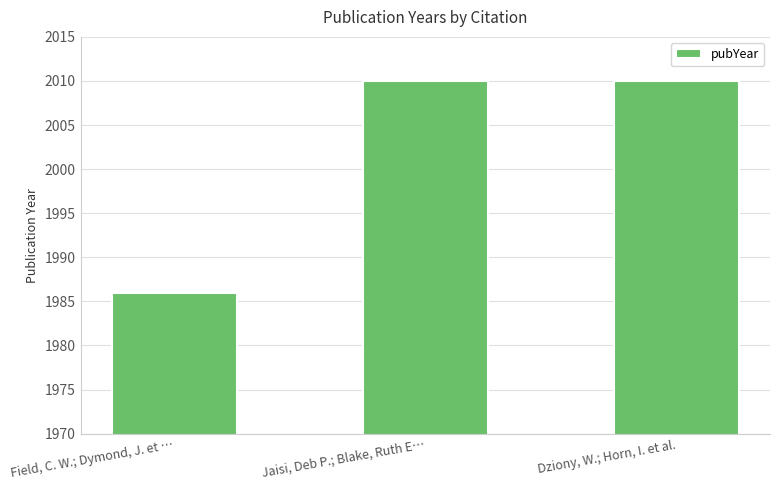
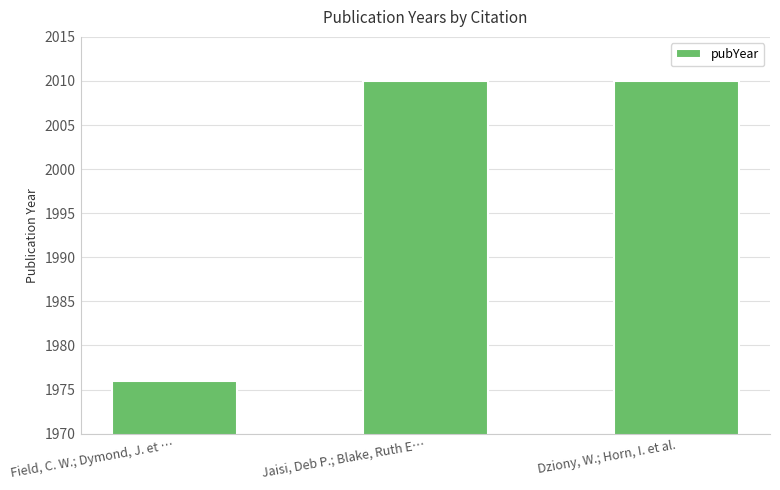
Field, C. W.; Dymond, J. et …: 1986 -> 1976
